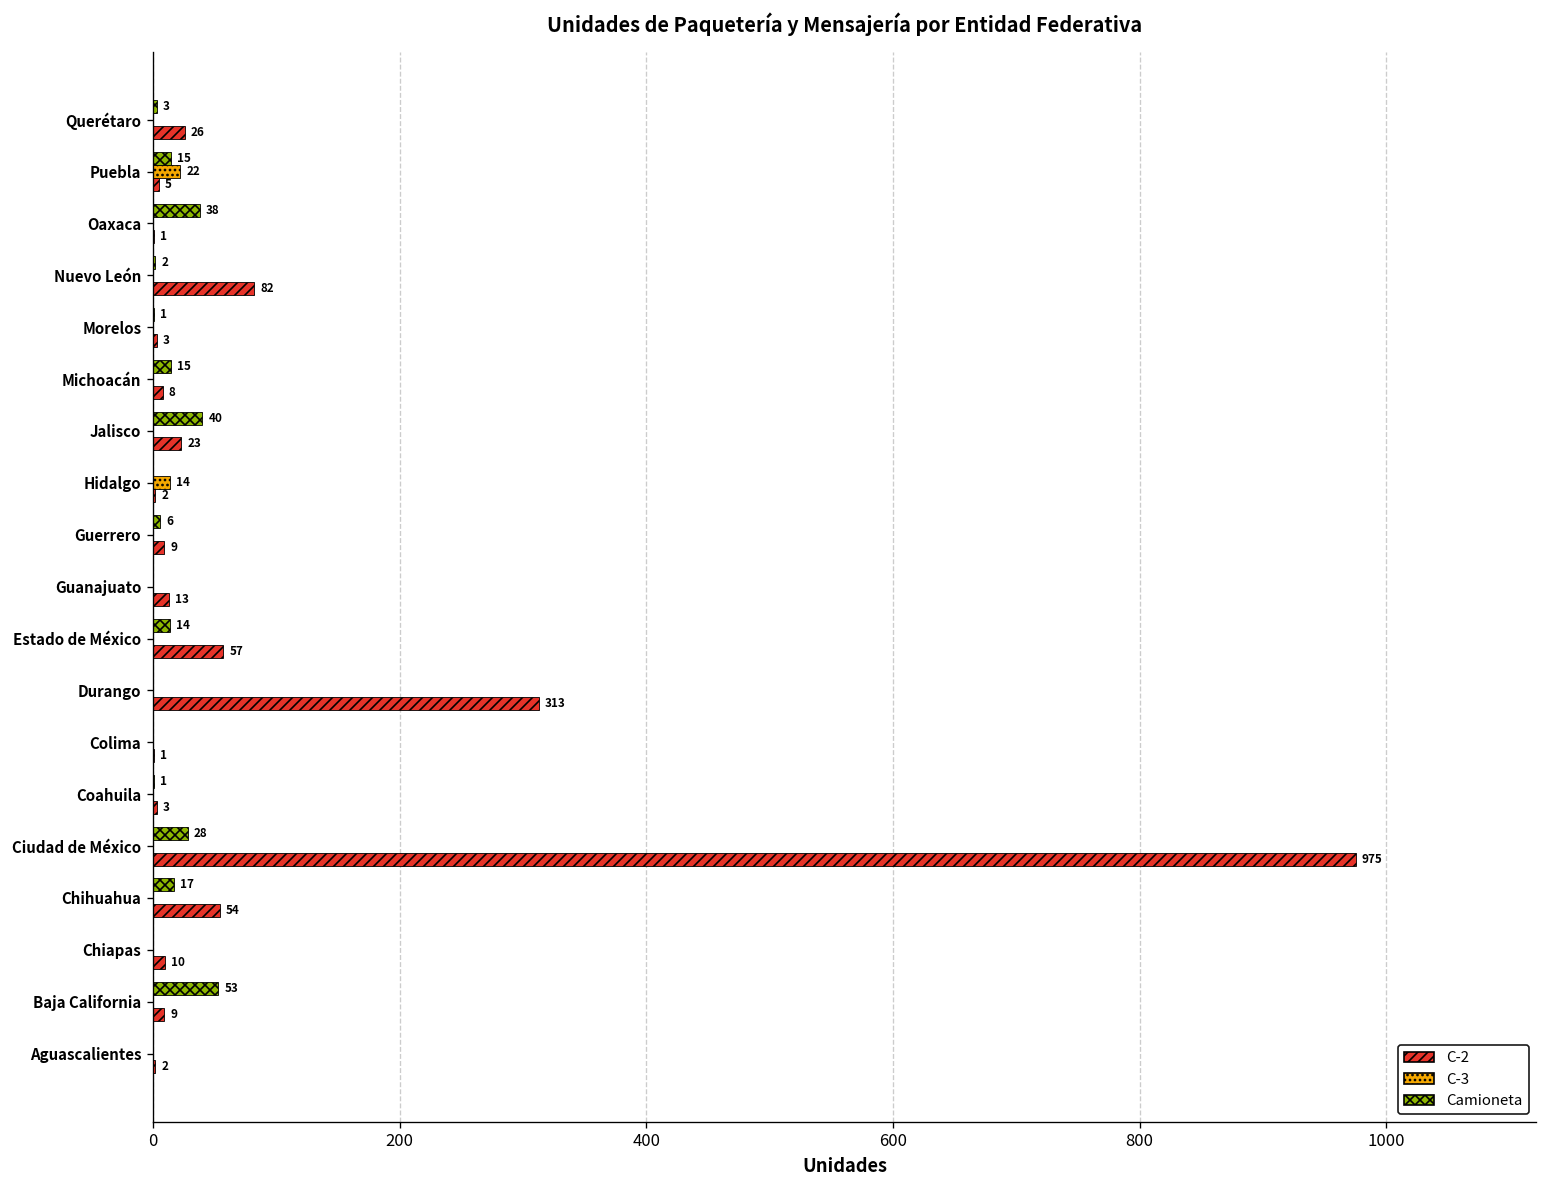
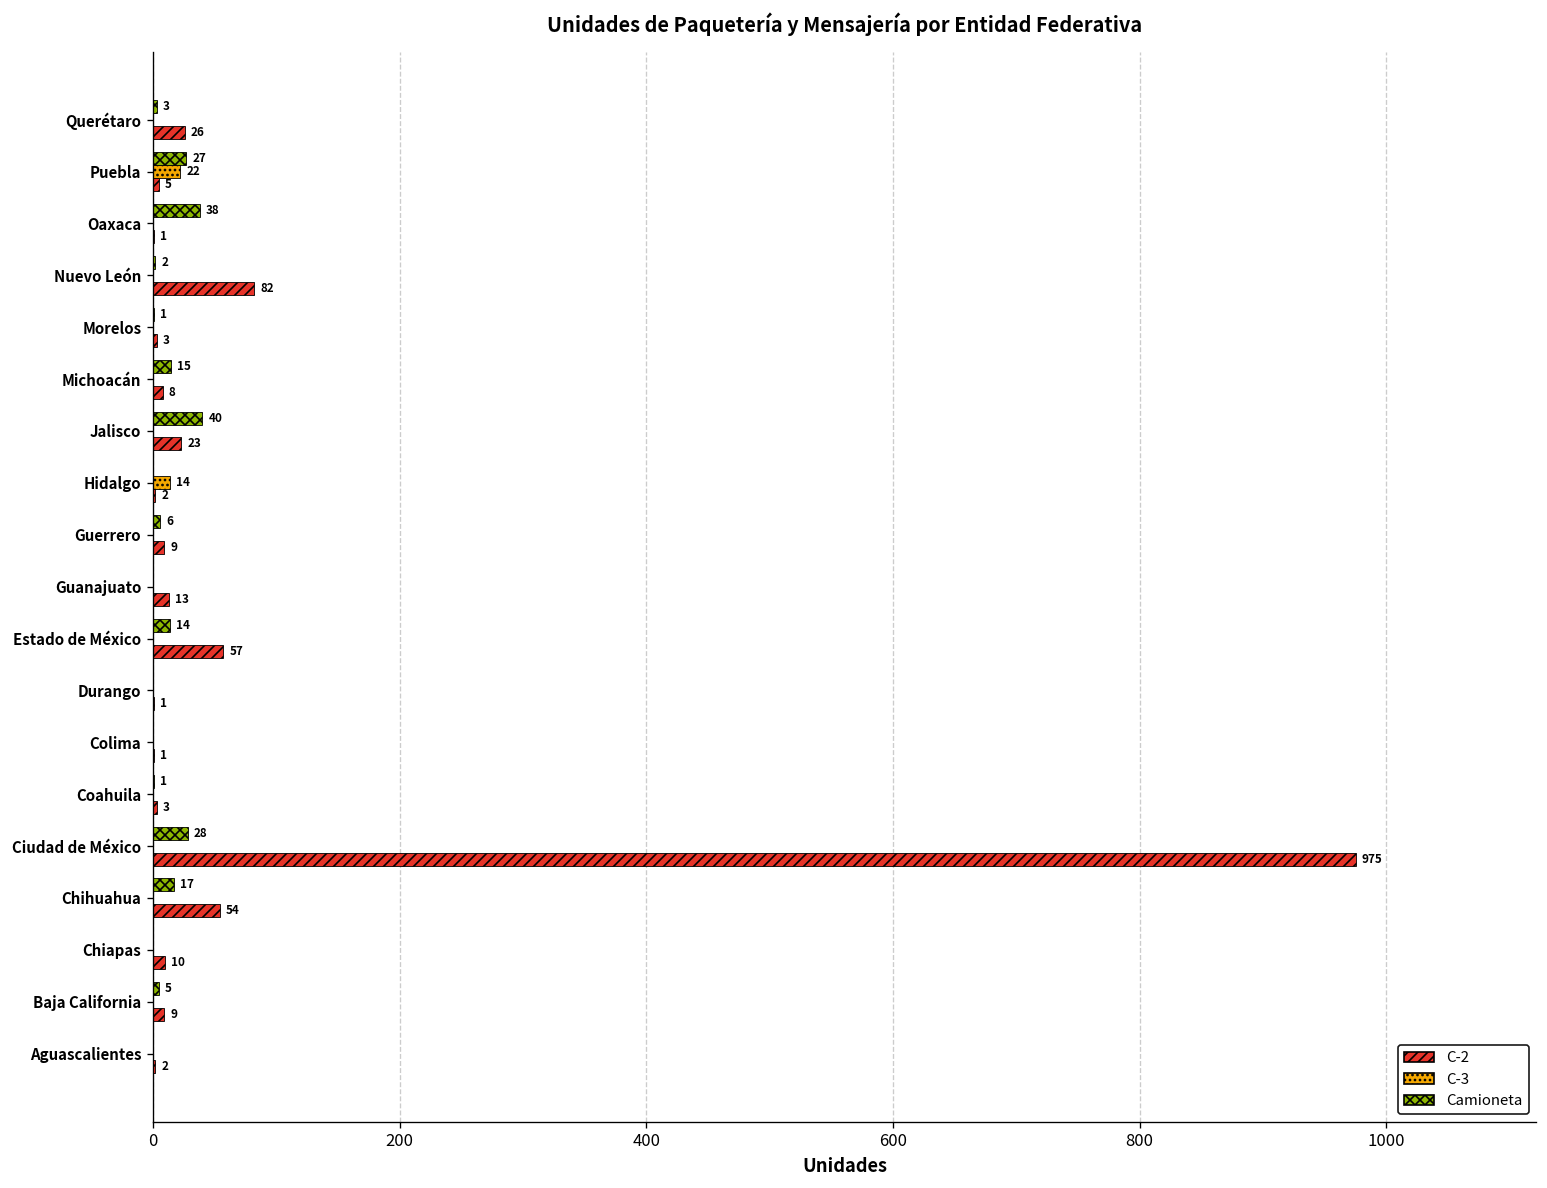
Camioneta, Puebla: 15 -> 27
C-2, Durango: 313 -> 1
Camioneta, Baja California: 53 -> 5
